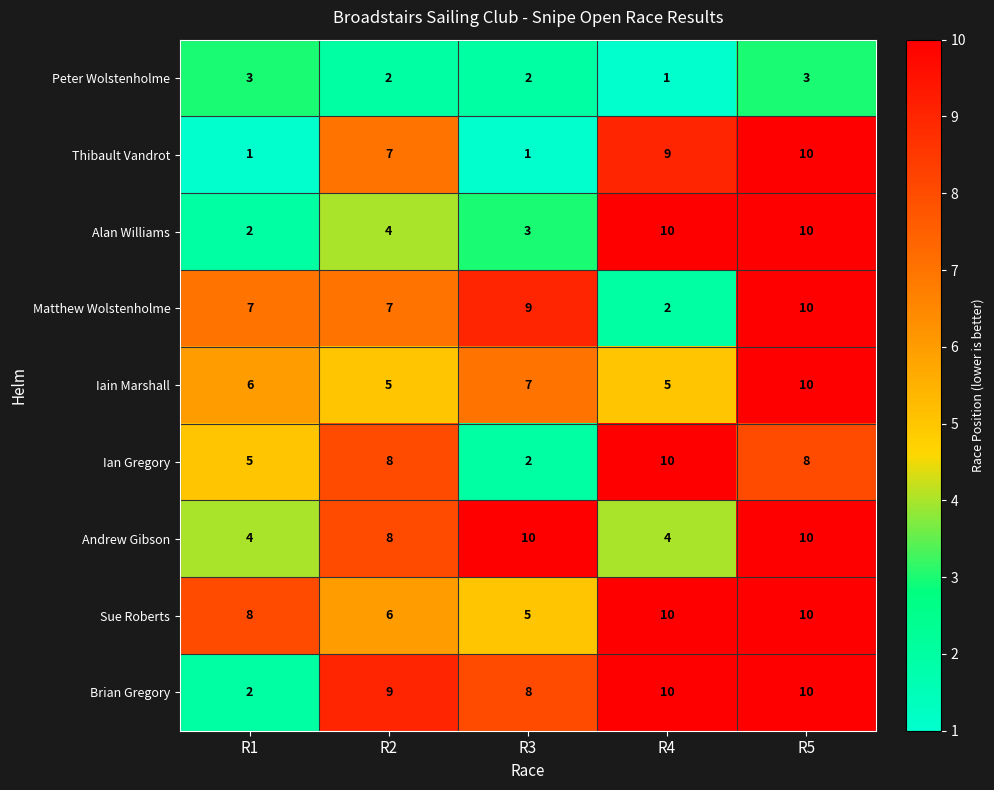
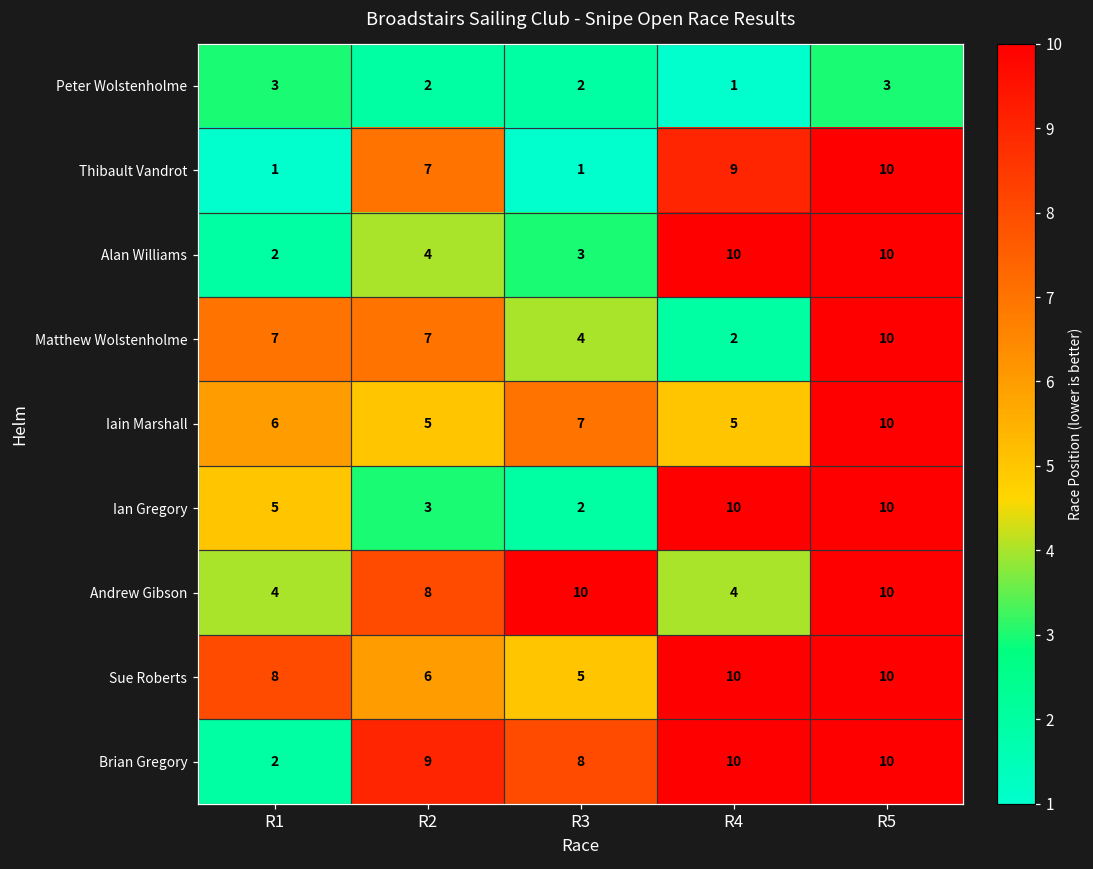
Matthew Wolstenholme, R3: 9 -> 4
Ian Gregory, R2: 8 -> 3
Ian Gregory, R5: 8 -> 10
